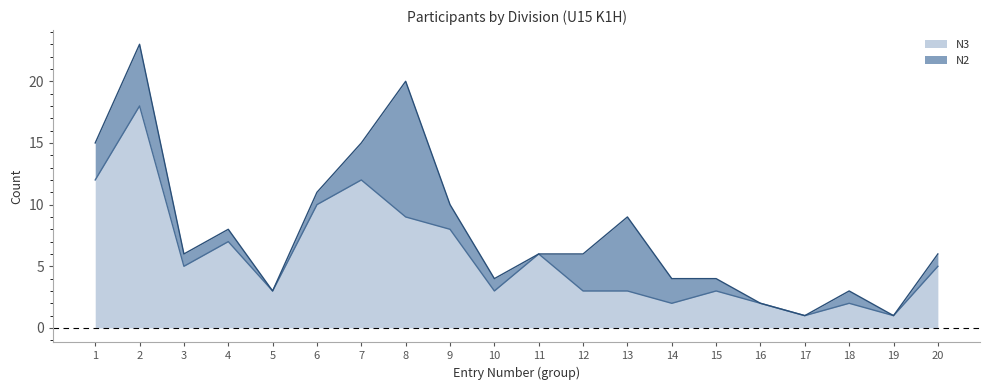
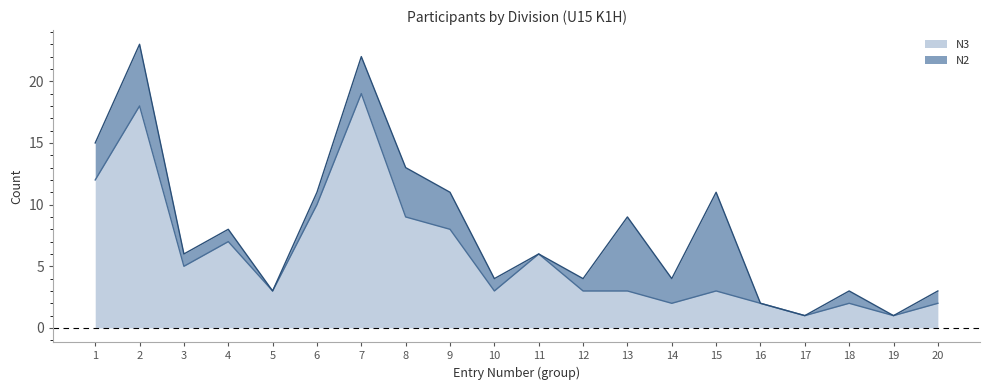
N3, 7: 12 -> 19
N2, 8: 11 -> 4
N2, 9: 2 -> 3
N2, 12: 3 -> 1
N2, 15: 1 -> 8
N3, 20: 5 -> 2
